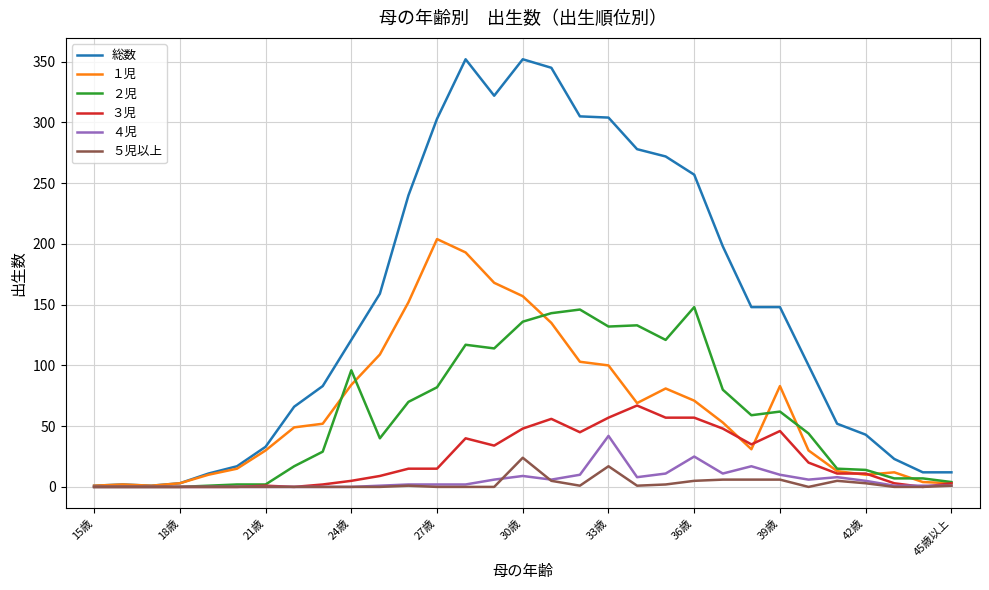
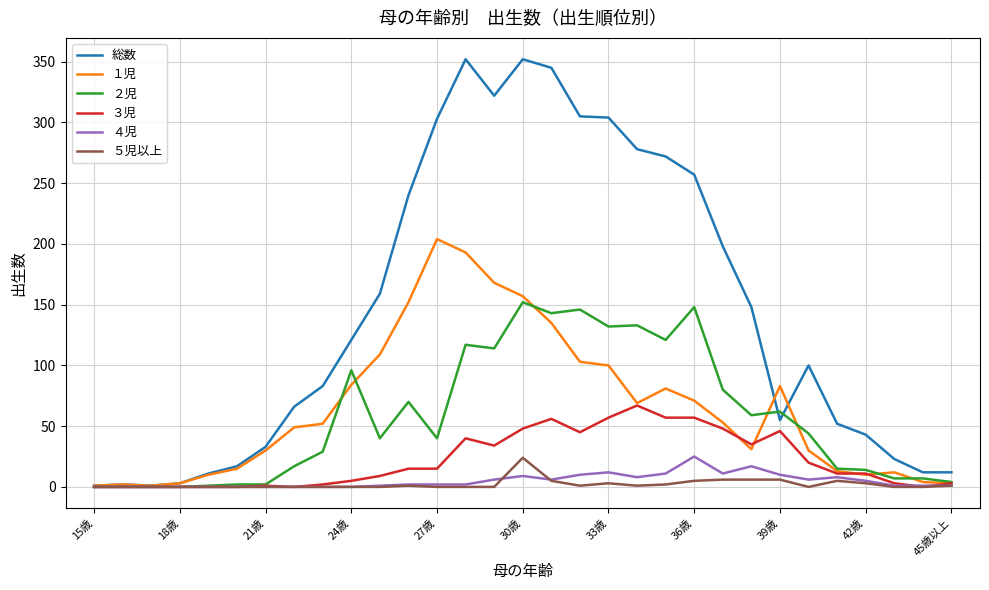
２児, 27歳: 82 -> 40
２児, 30歳: 136 -> 152
４児, 33歳: 42 -> 12
５児以上, 33歳: 17 -> 3
総数, 39歳: 148 -> 55
